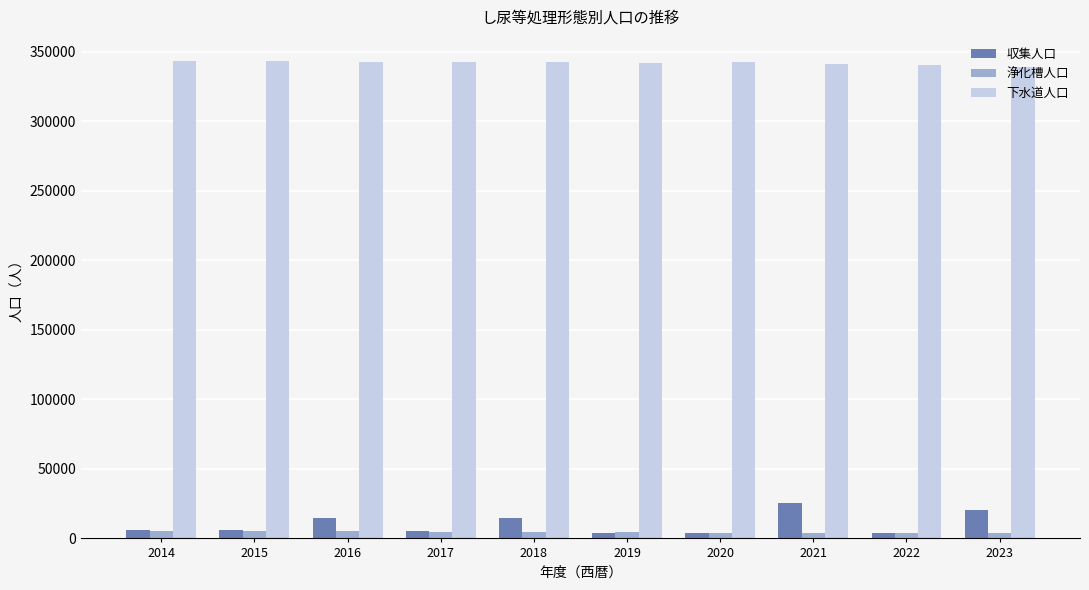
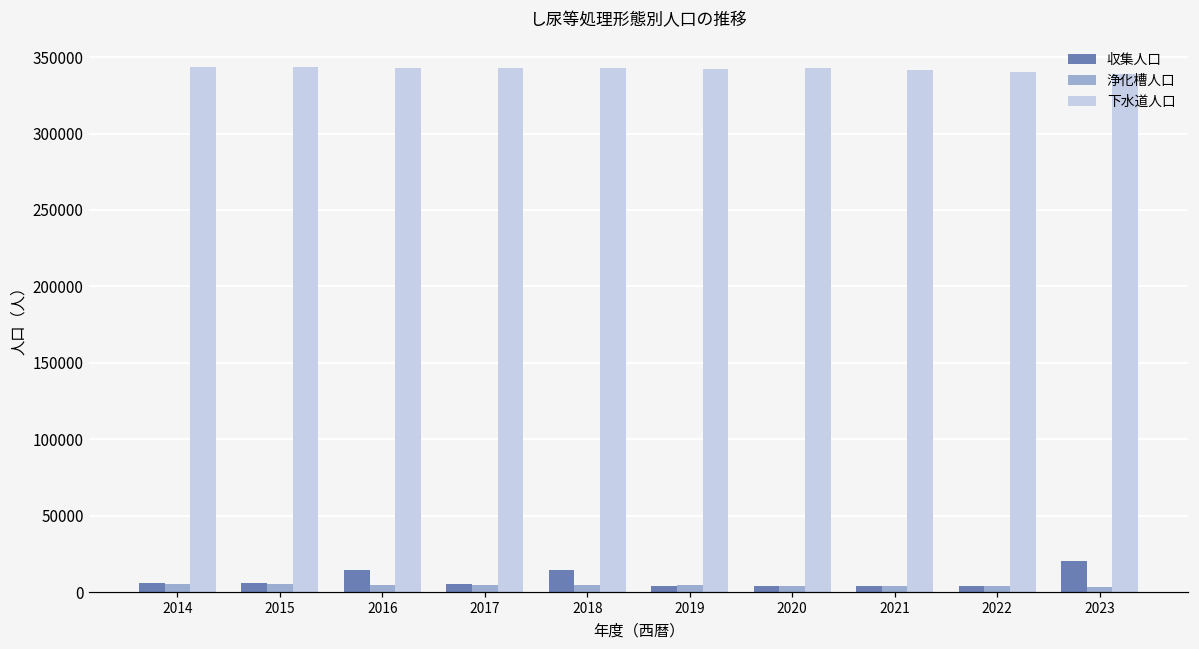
収集人口, 2021: 26000 -> 4000
